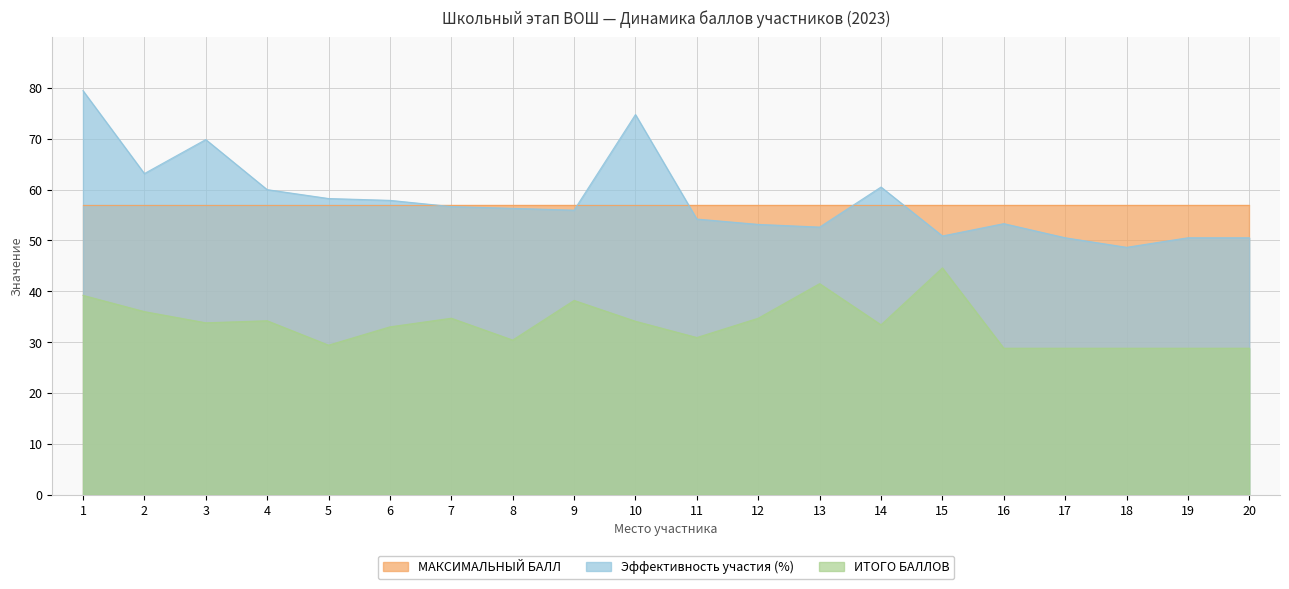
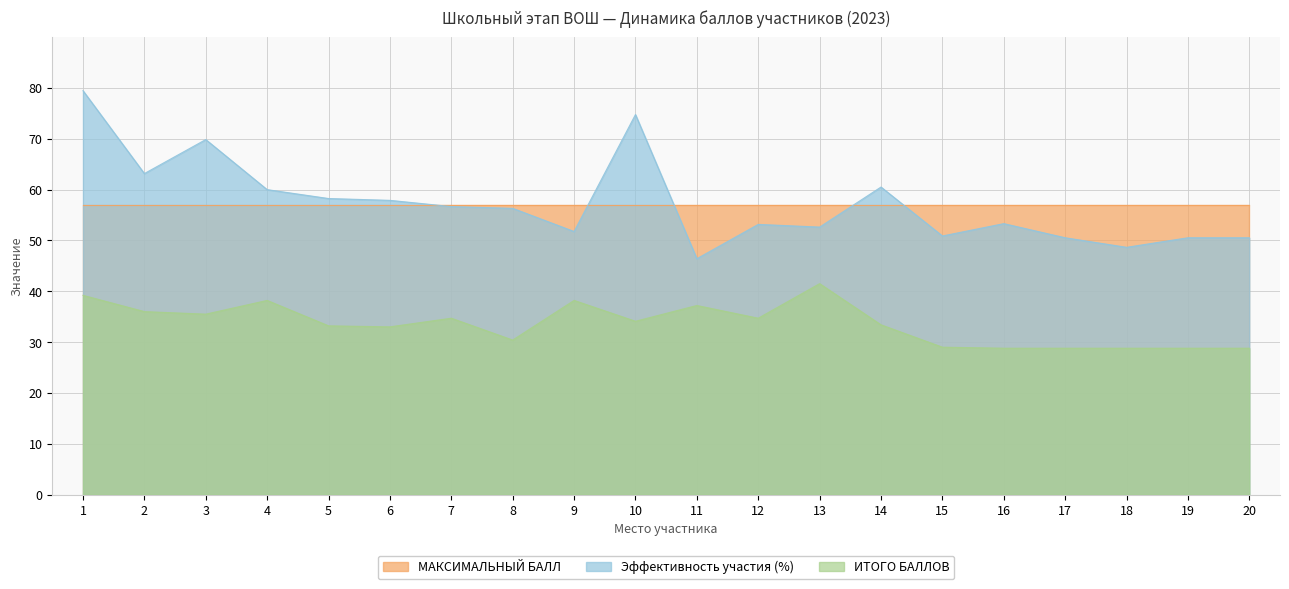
ИТОГО БАЛЛОВ, 3: 34 -> 36
ИТОГО БАЛЛОВ, 4: 34 -> 38
ИТОГО БАЛЛОВ, 5: 29 -> 33
Эффективность участия (%), 9: 56 -> 52
Эффективность участия (%), 11: 54 -> 46
ИТОГО БАЛЛОВ, 11: 31 -> 37
ИТОГО БАЛЛОВ, 15: 45 -> 29
